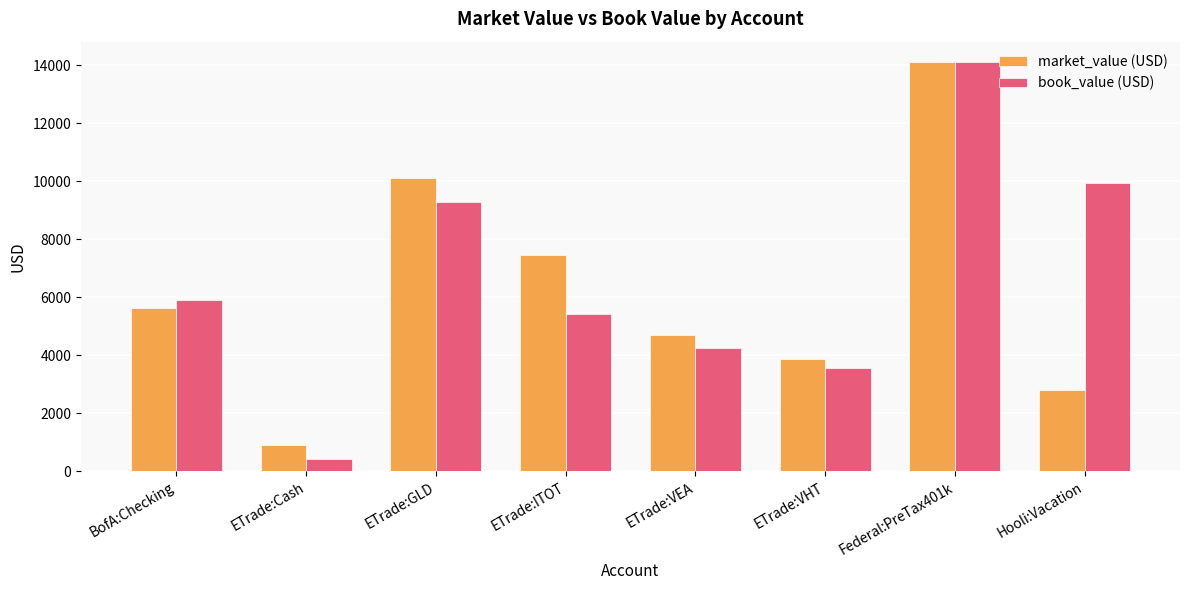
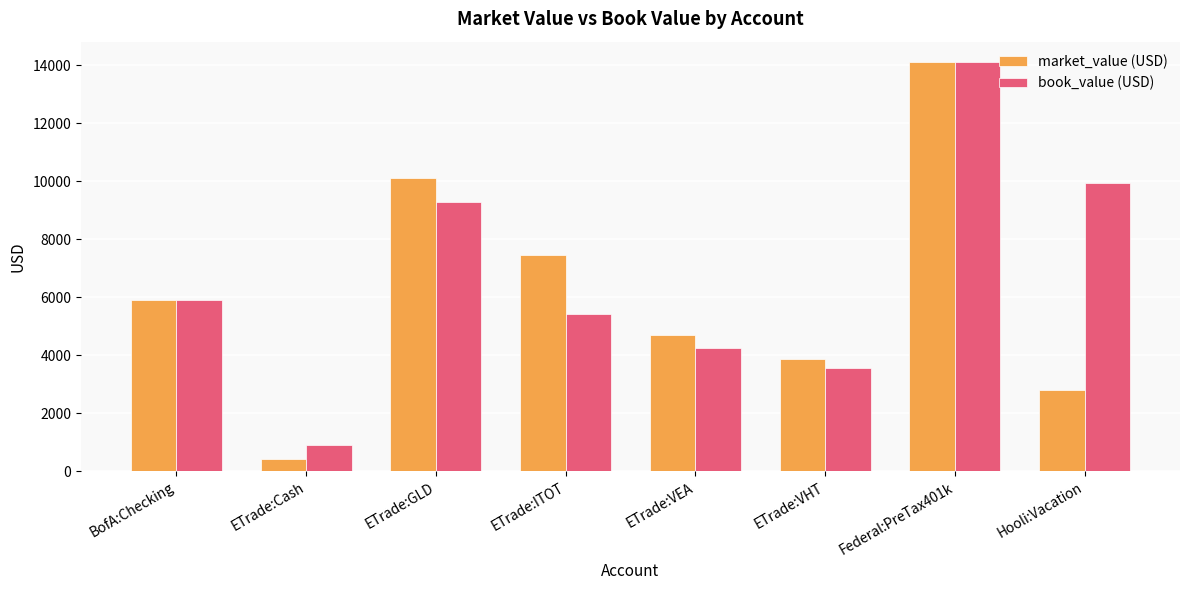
market_value (USD), BofA:Checking: 5600 -> 5900
market_value (USD), ETrade:Cash: 900 -> 400
book_value (USD), ETrade:Cash: 400 -> 900
